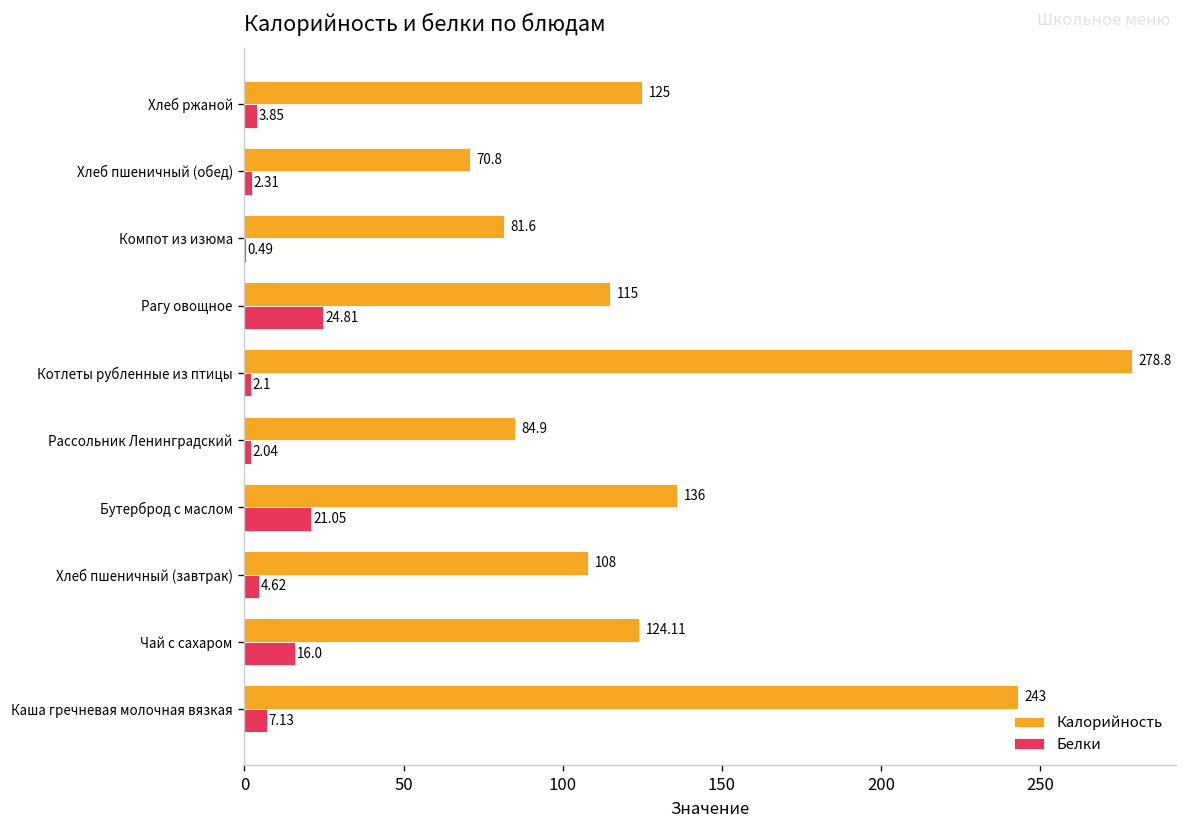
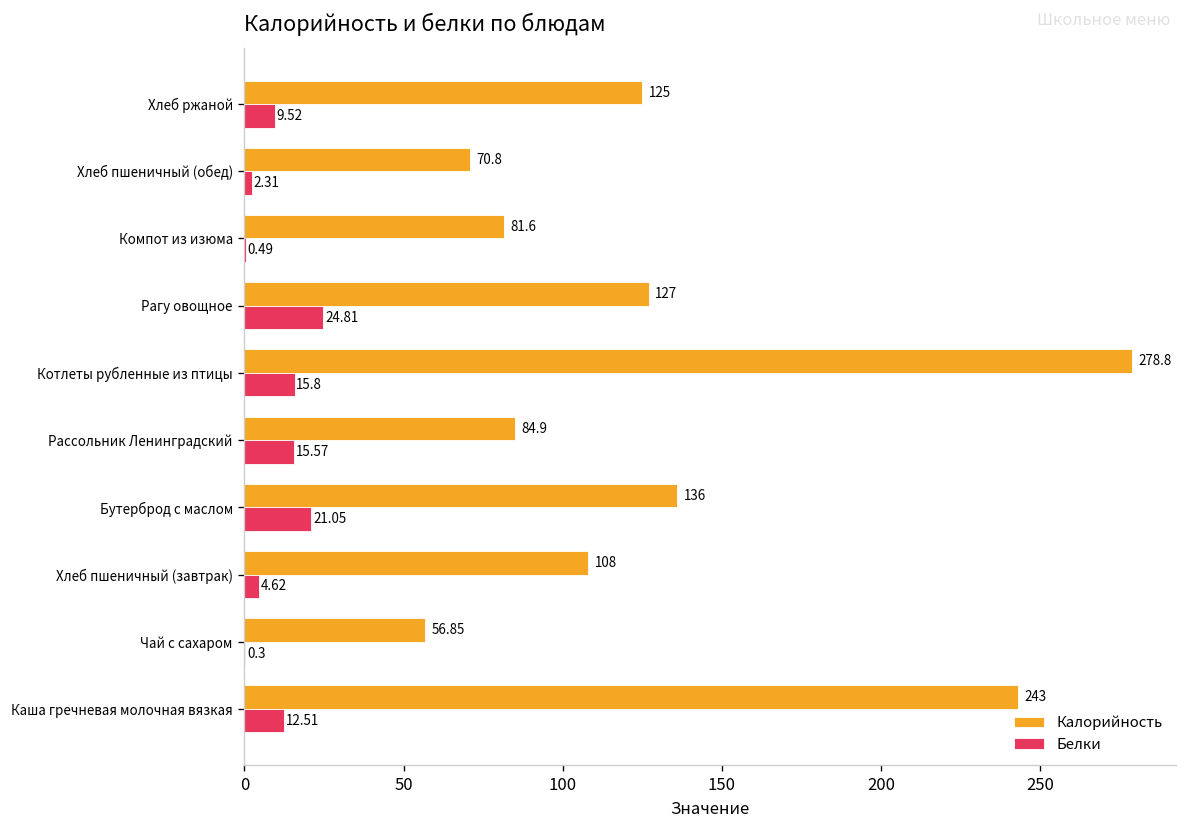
Белки, Хлеб ржаной: 3.85 -> 9.52
Калорийность, Рагу овощное: 115 -> 127
Белки, Котлеты рубленные из птицы: 2.1 -> 15.8
Белки, Рассольник Ленинградский: 2.04 -> 15.57
Калорийность, Чай с сахаром: 124.11 -> 56.85
Белки, Чай с сахаром: 16.0 -> 0.3
Белки, Каша гречневая молочная вязкая: 7.13 -> 12.51
